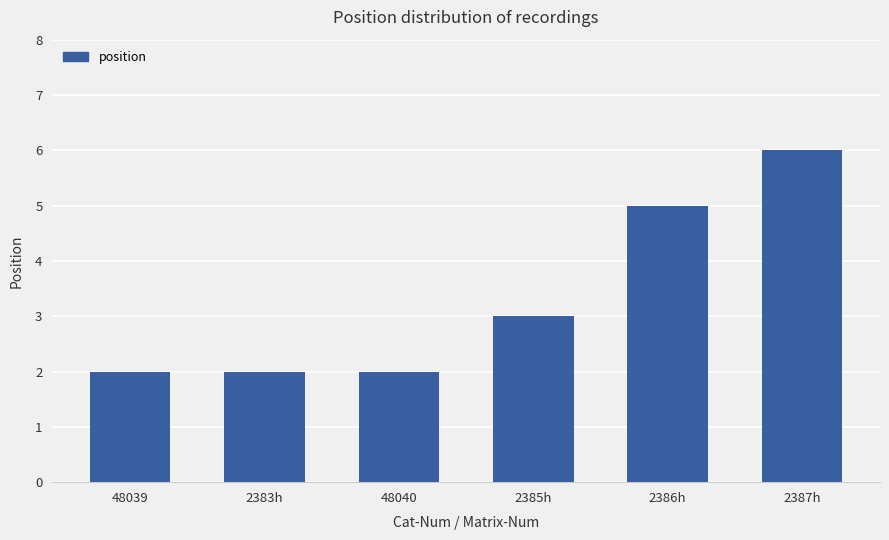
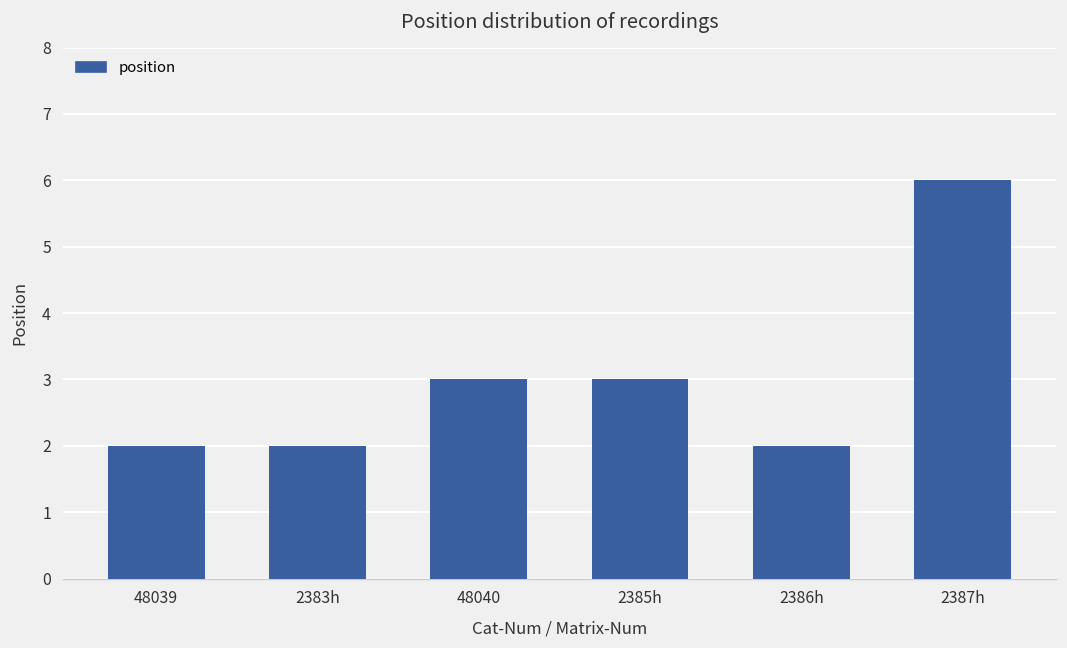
48040: 2 -> 3
2386h: 5 -> 2
